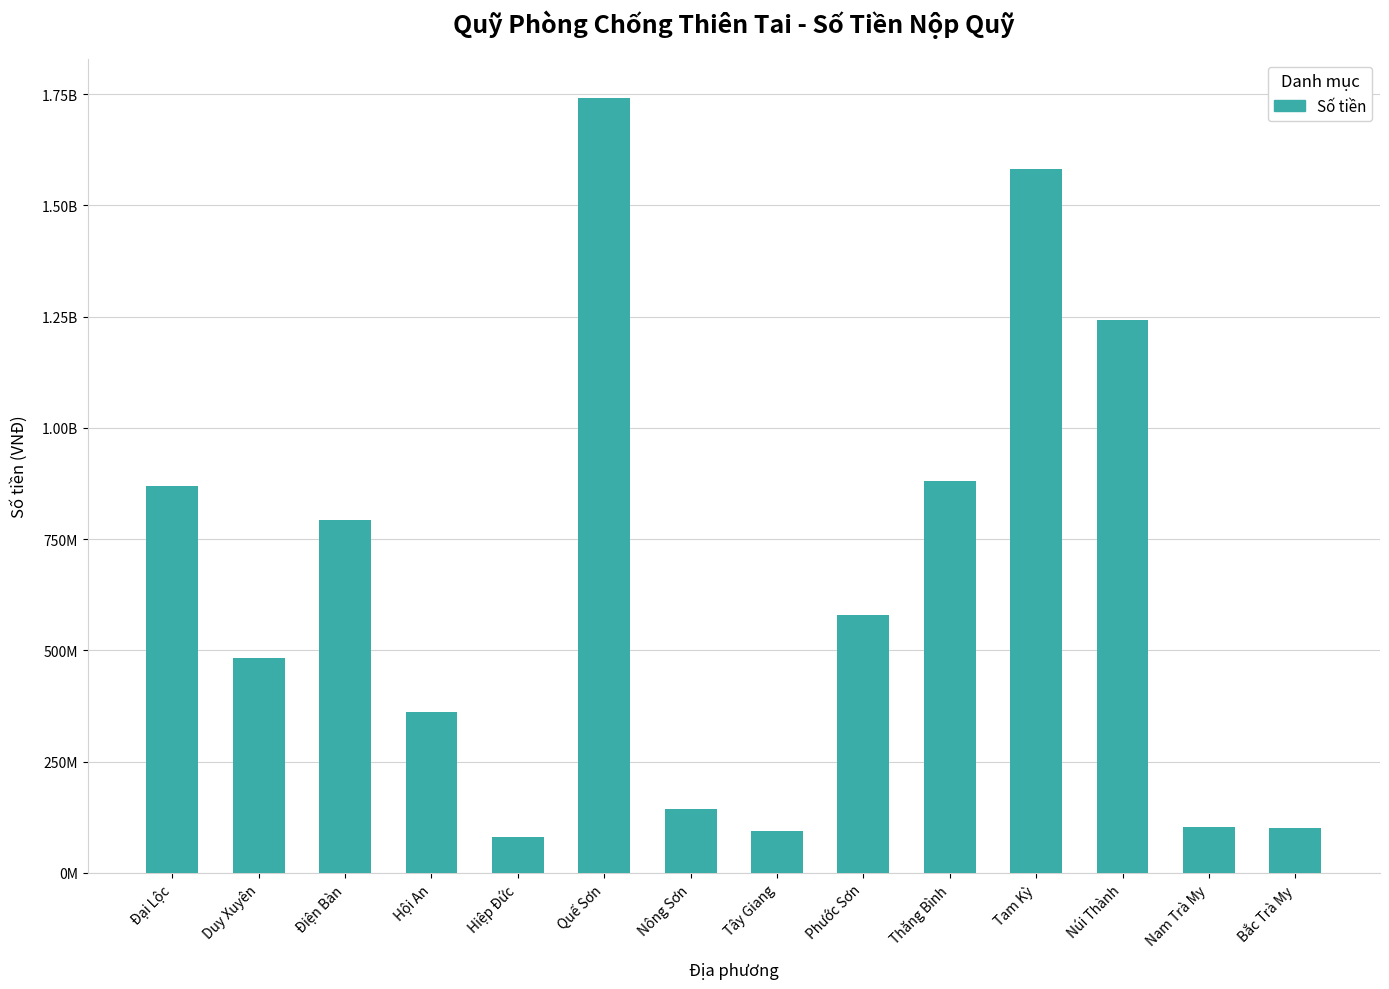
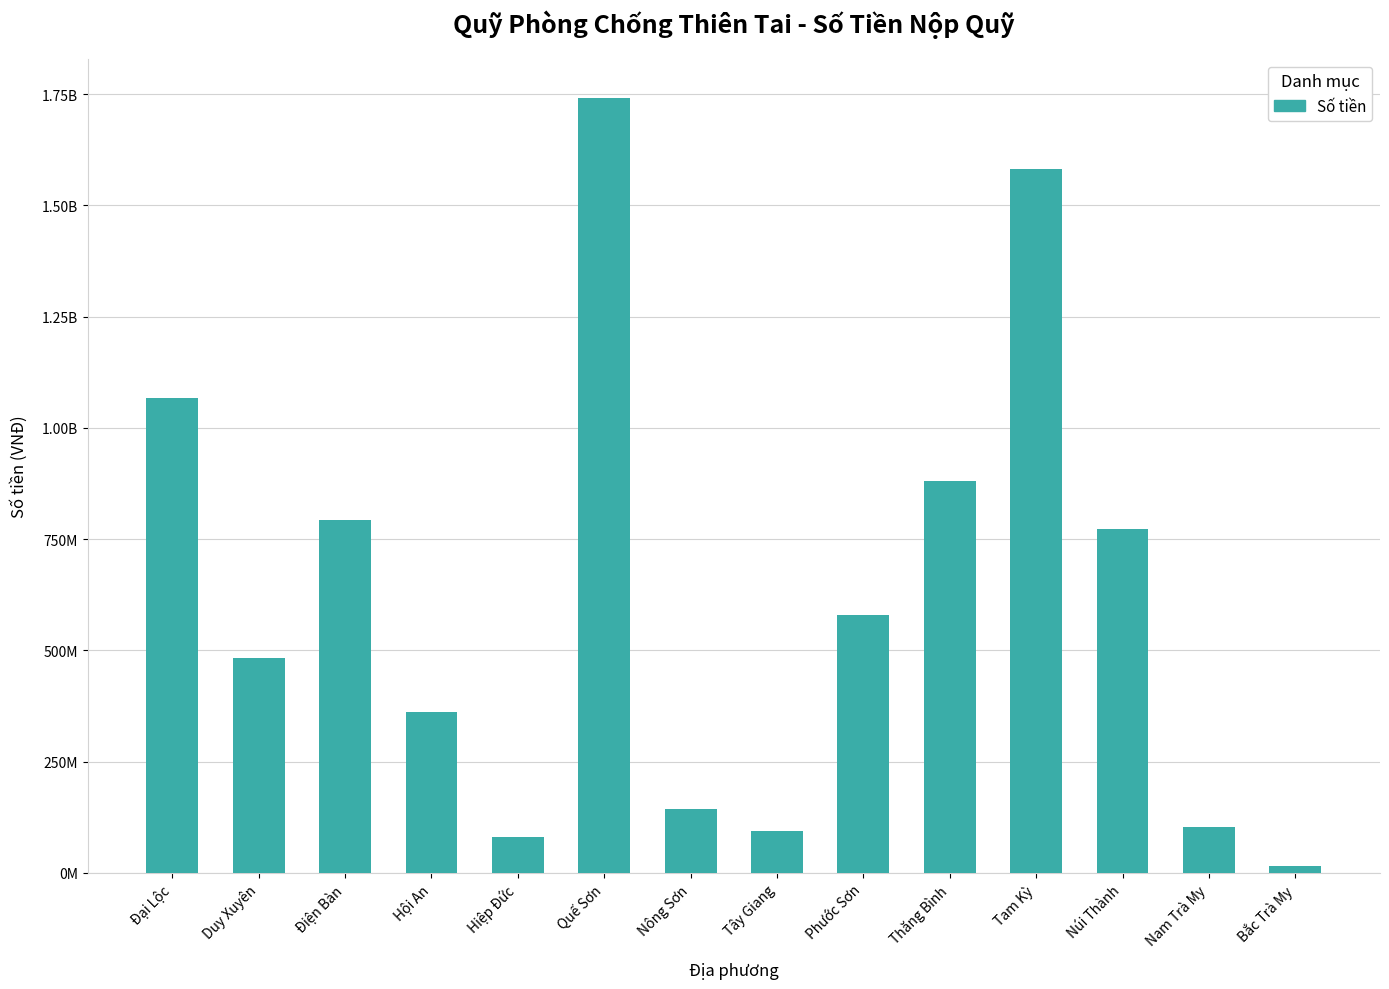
Đại Lộc: 870000000 -> 1070000000
Núi Thành: 1240000000 -> 770000000
Bắc Trà My: 100000000 -> 20000000
